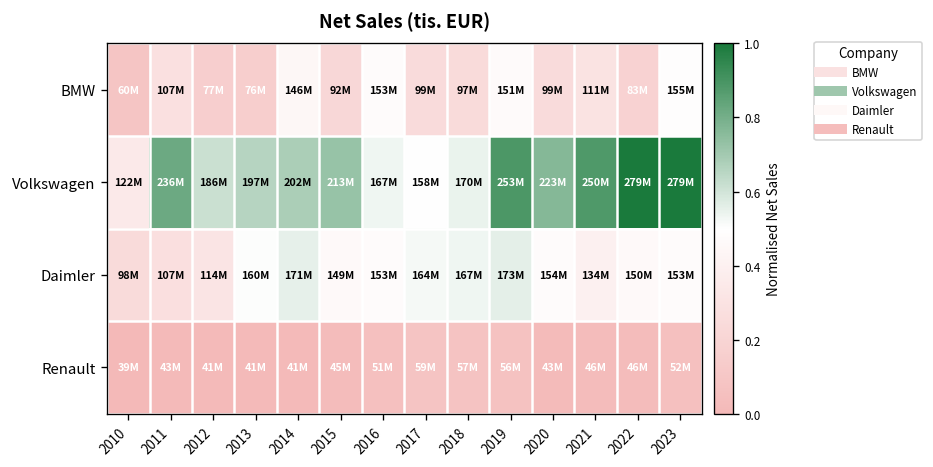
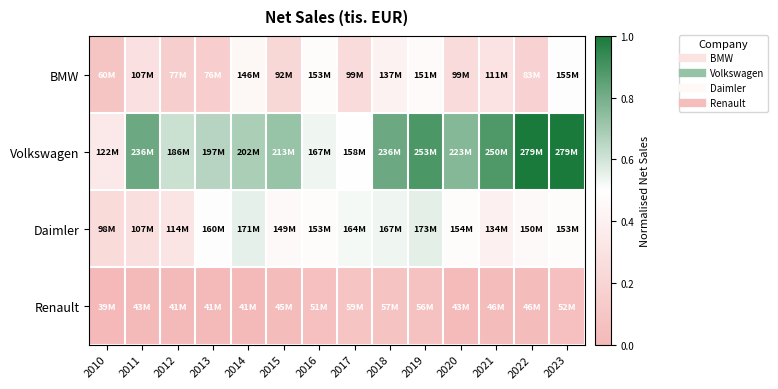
BMW, 2018: 97M -> 137M
Volkswagen, 2018: 170M -> 236M
